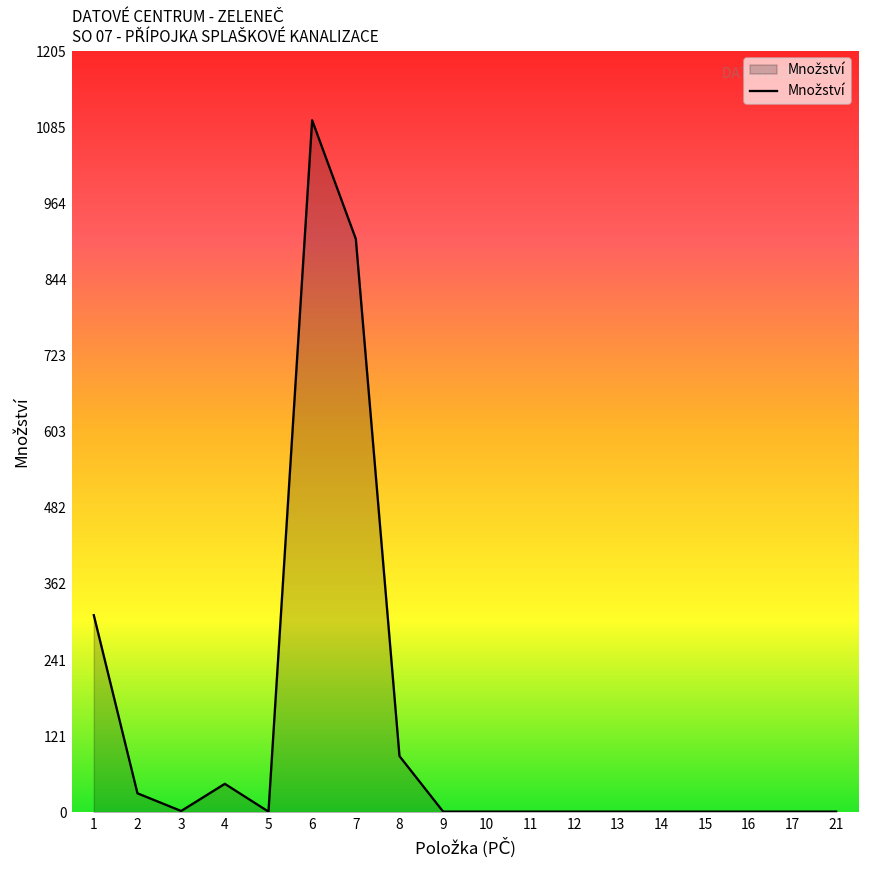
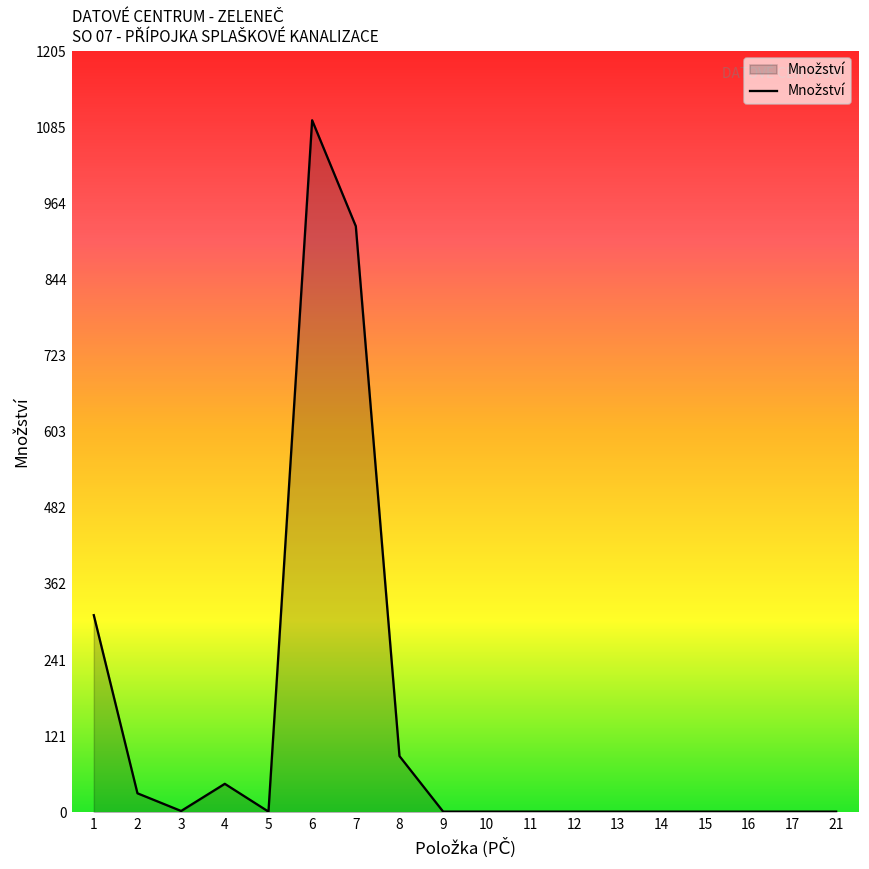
7: 910 -> 930
